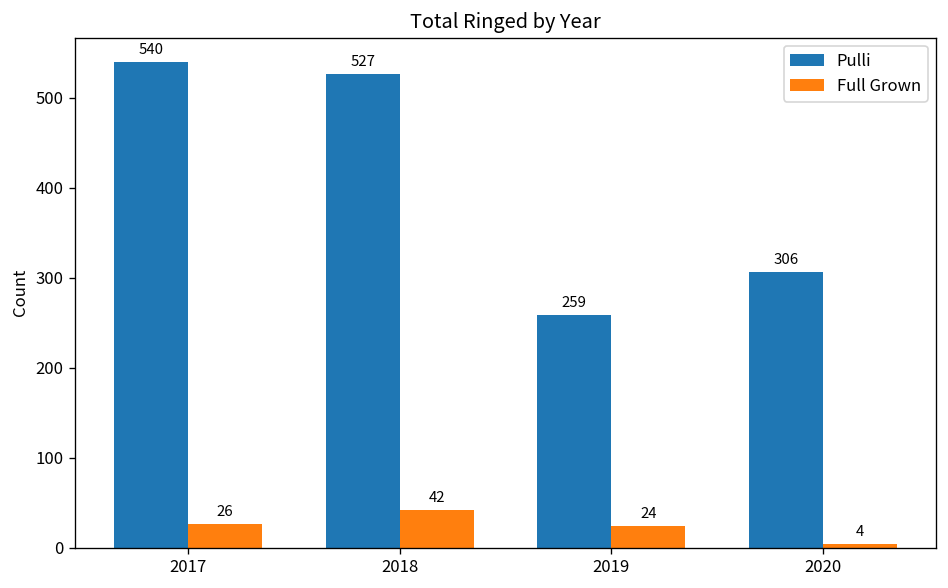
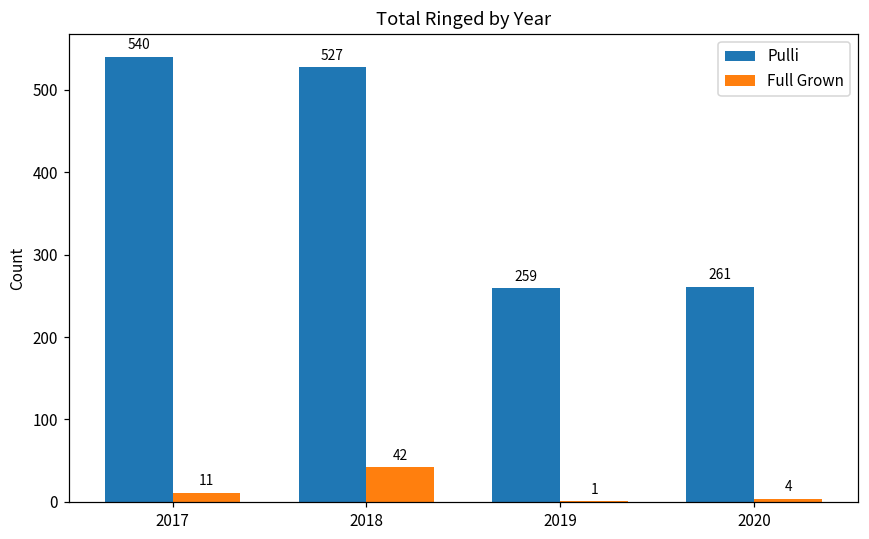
Full Grown, 2017: 26 -> 11
Full Grown, 2019: 24 -> 1
Pulli, 2020: 306 -> 261
